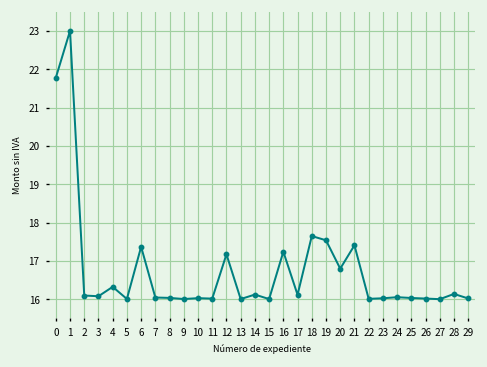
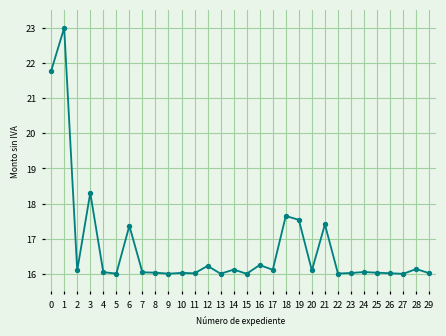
3: 16.1 -> 18.3
4: 16.3 -> 16.0
12: 17.2 -> 16.2
16: 17.2 -> 16.2
20: 16.8 -> 16.1
